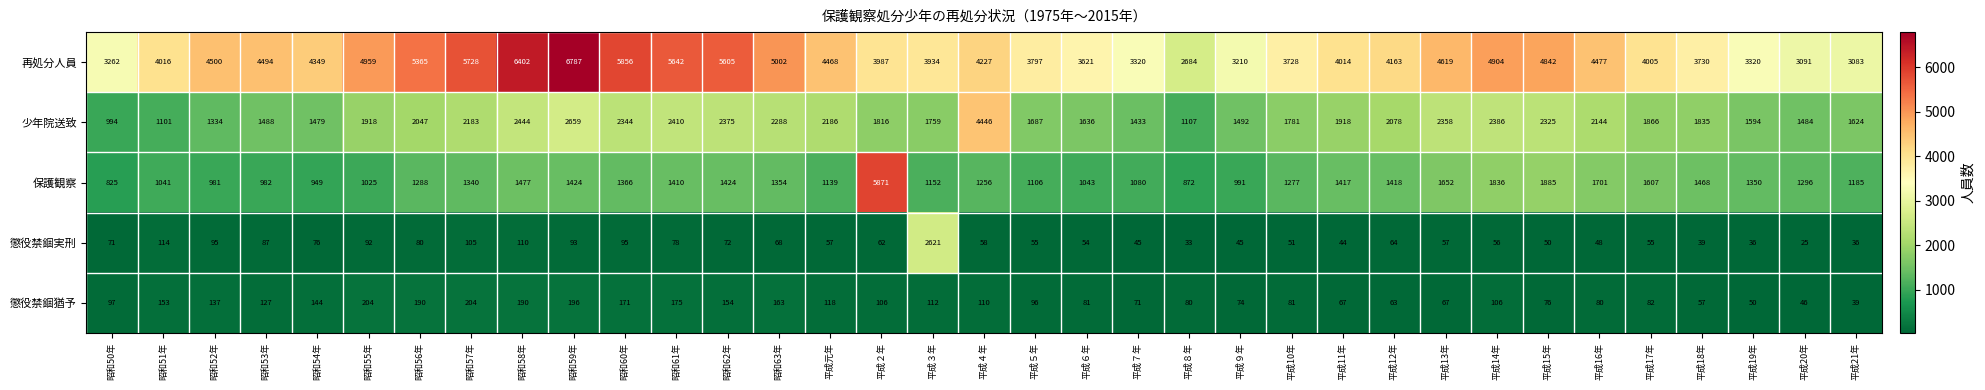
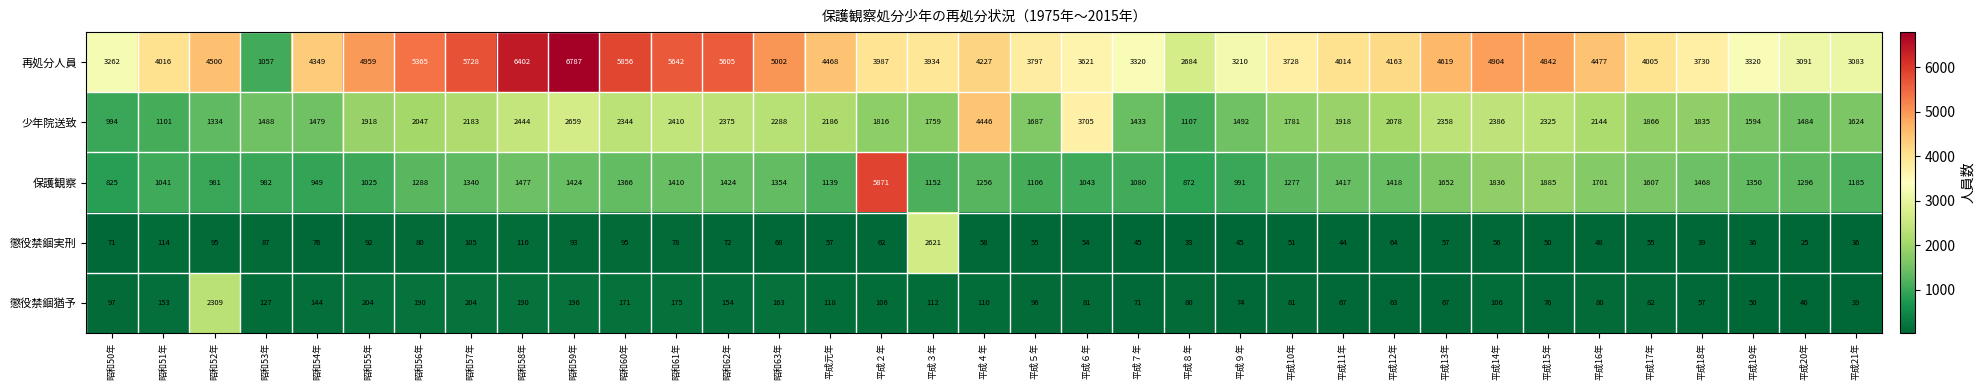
再処分人員, 昭和53年: 4494 -> 1057
少年院送致, 平成６年: 1636 -> 3705
懲役禁錮猶予, 昭和52年: 137 -> 2309
